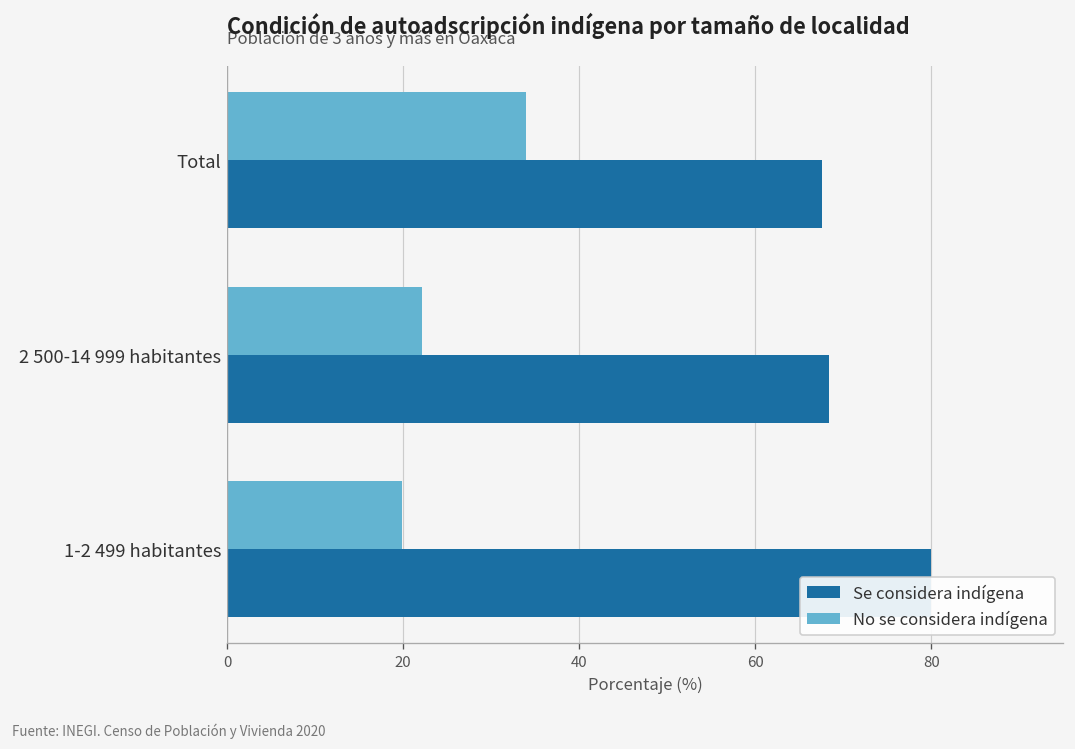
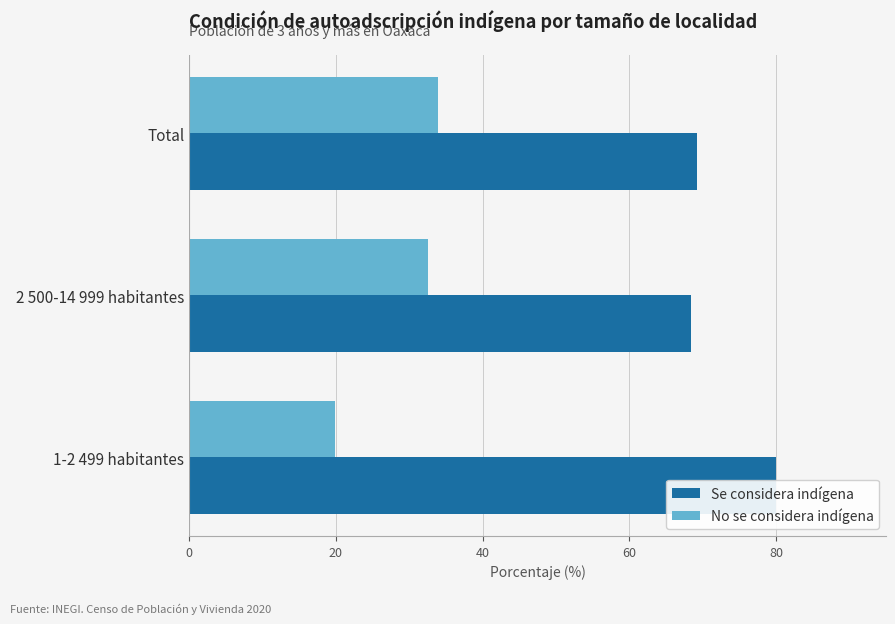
Se considera indígena, Total: 68 -> 69
No se considera indígena, 2 500-14 999 habitantes: 22 -> 33
